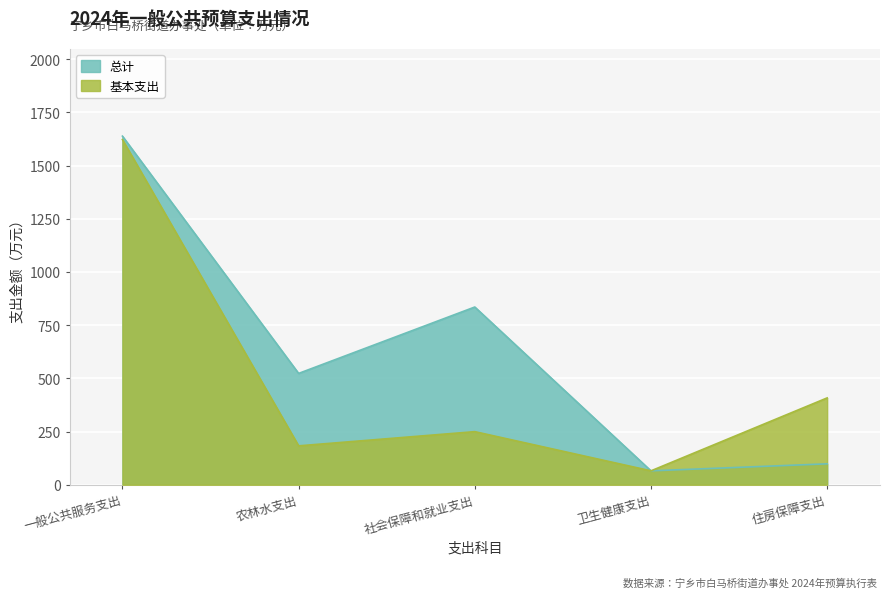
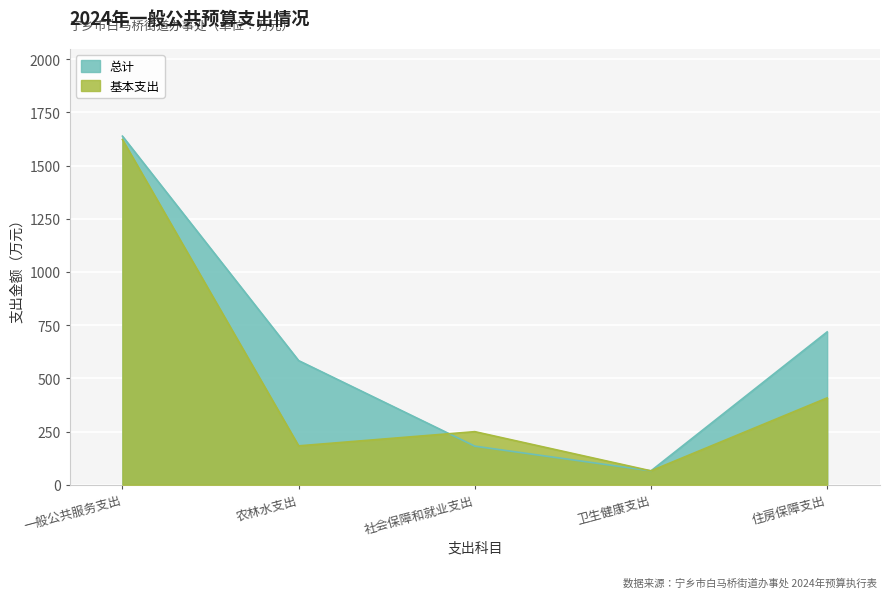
总计, 农林水支出: 520 -> 580
总计, 社会保障和就业支出: 840 -> 180
总计, 住房保障支出: 100 -> 720
